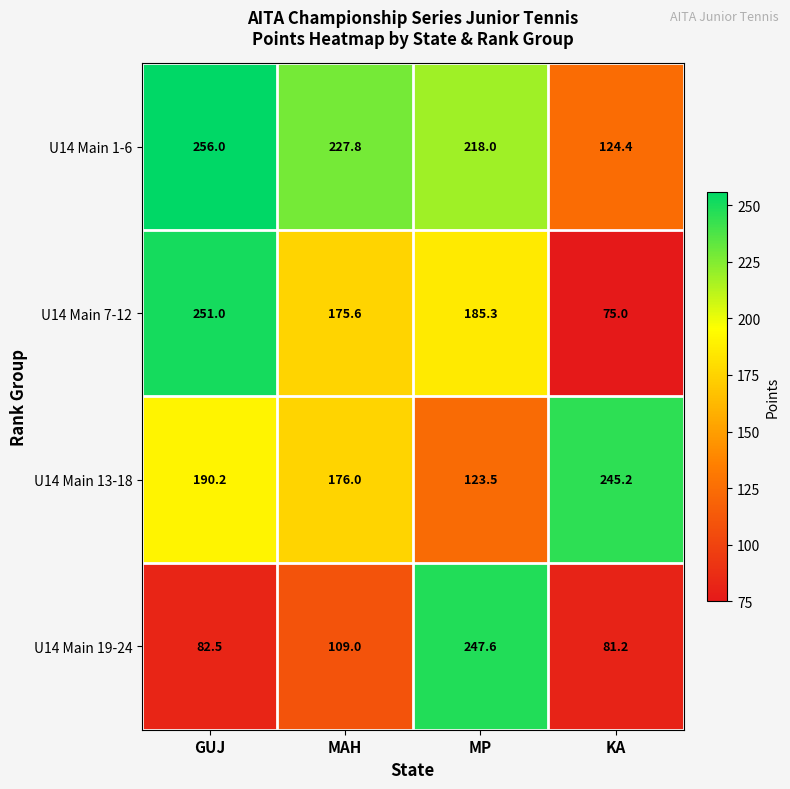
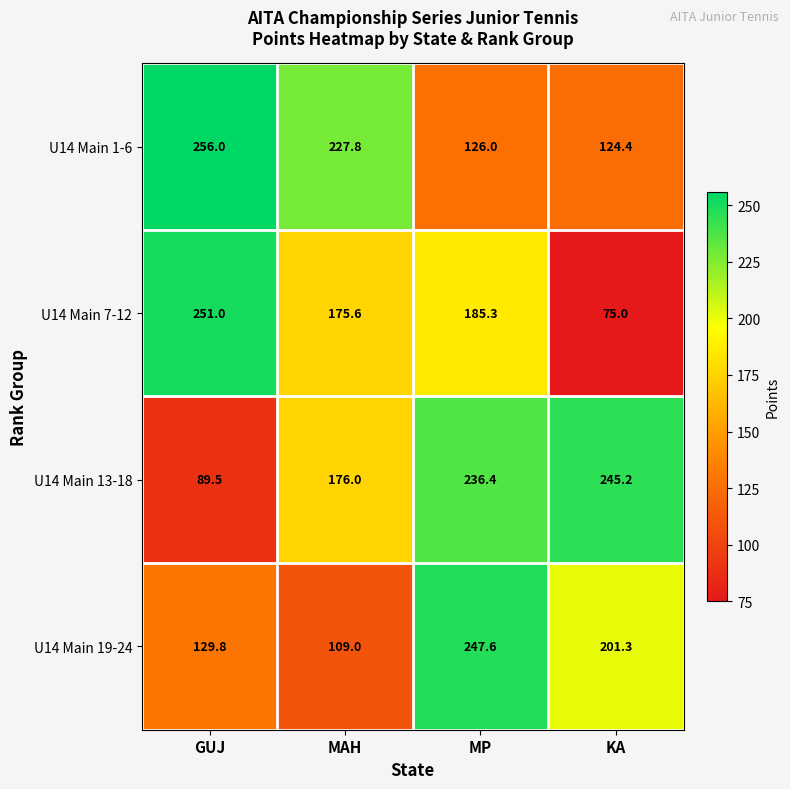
U14 Main 1-6, MP: 218.0 -> 126.0
U14 Main 13-18, GUJ: 190.2 -> 89.5
U14 Main 13-18, MP: 123.5 -> 236.4
U14 Main 19-24, GUJ: 82.5 -> 129.8
U14 Main 19-24, KA: 81.2 -> 201.3
